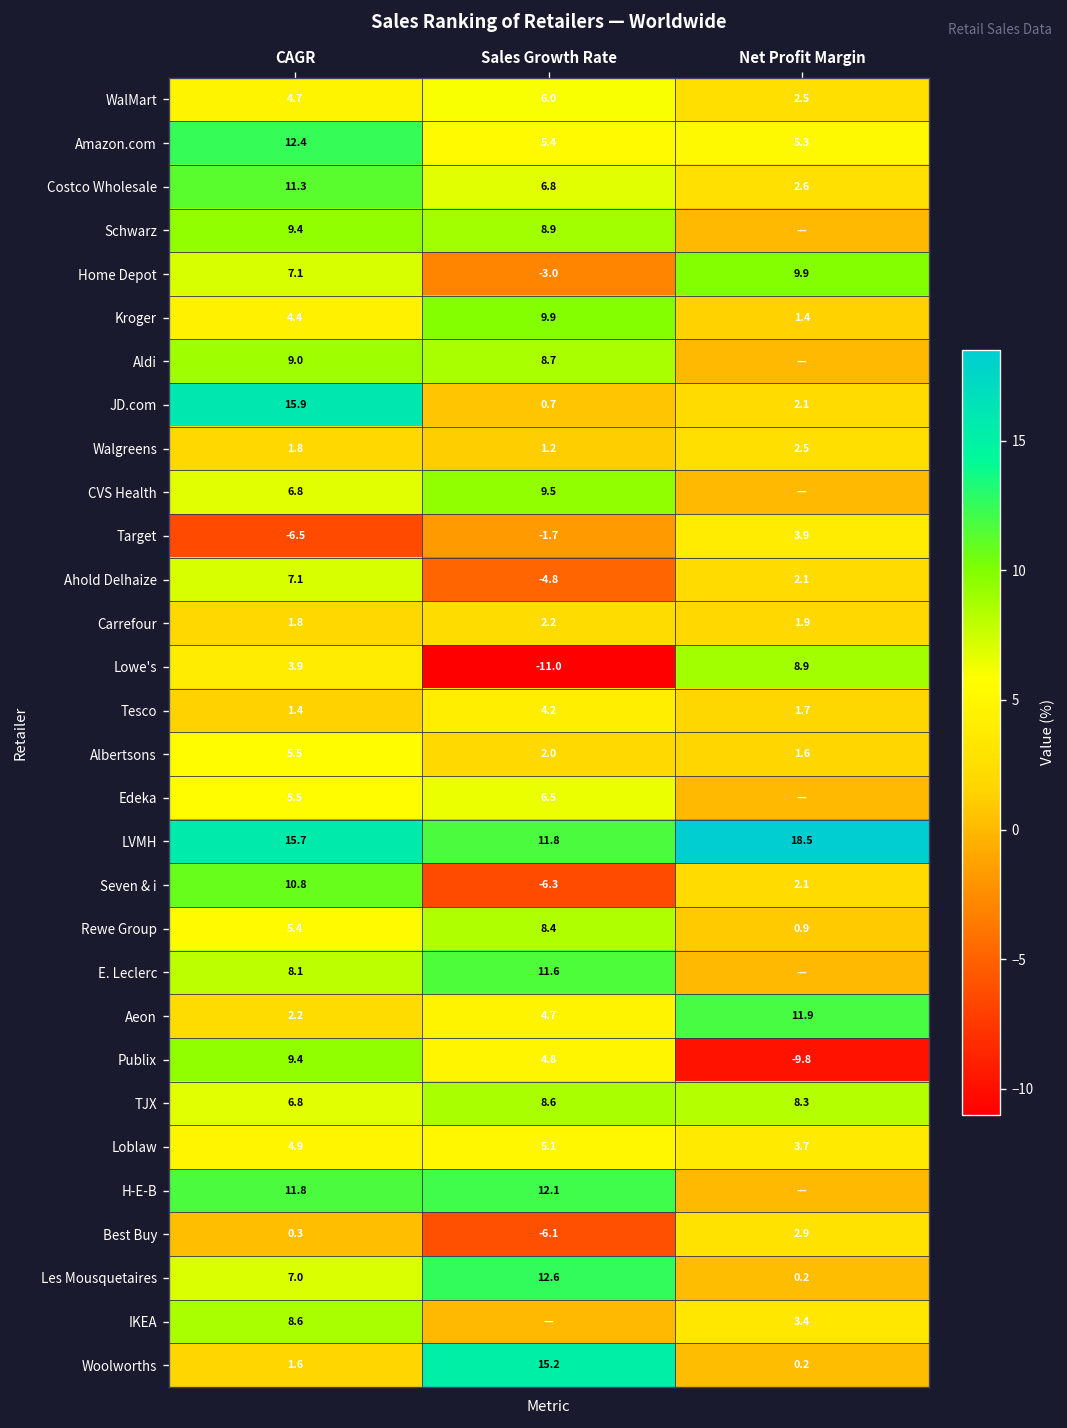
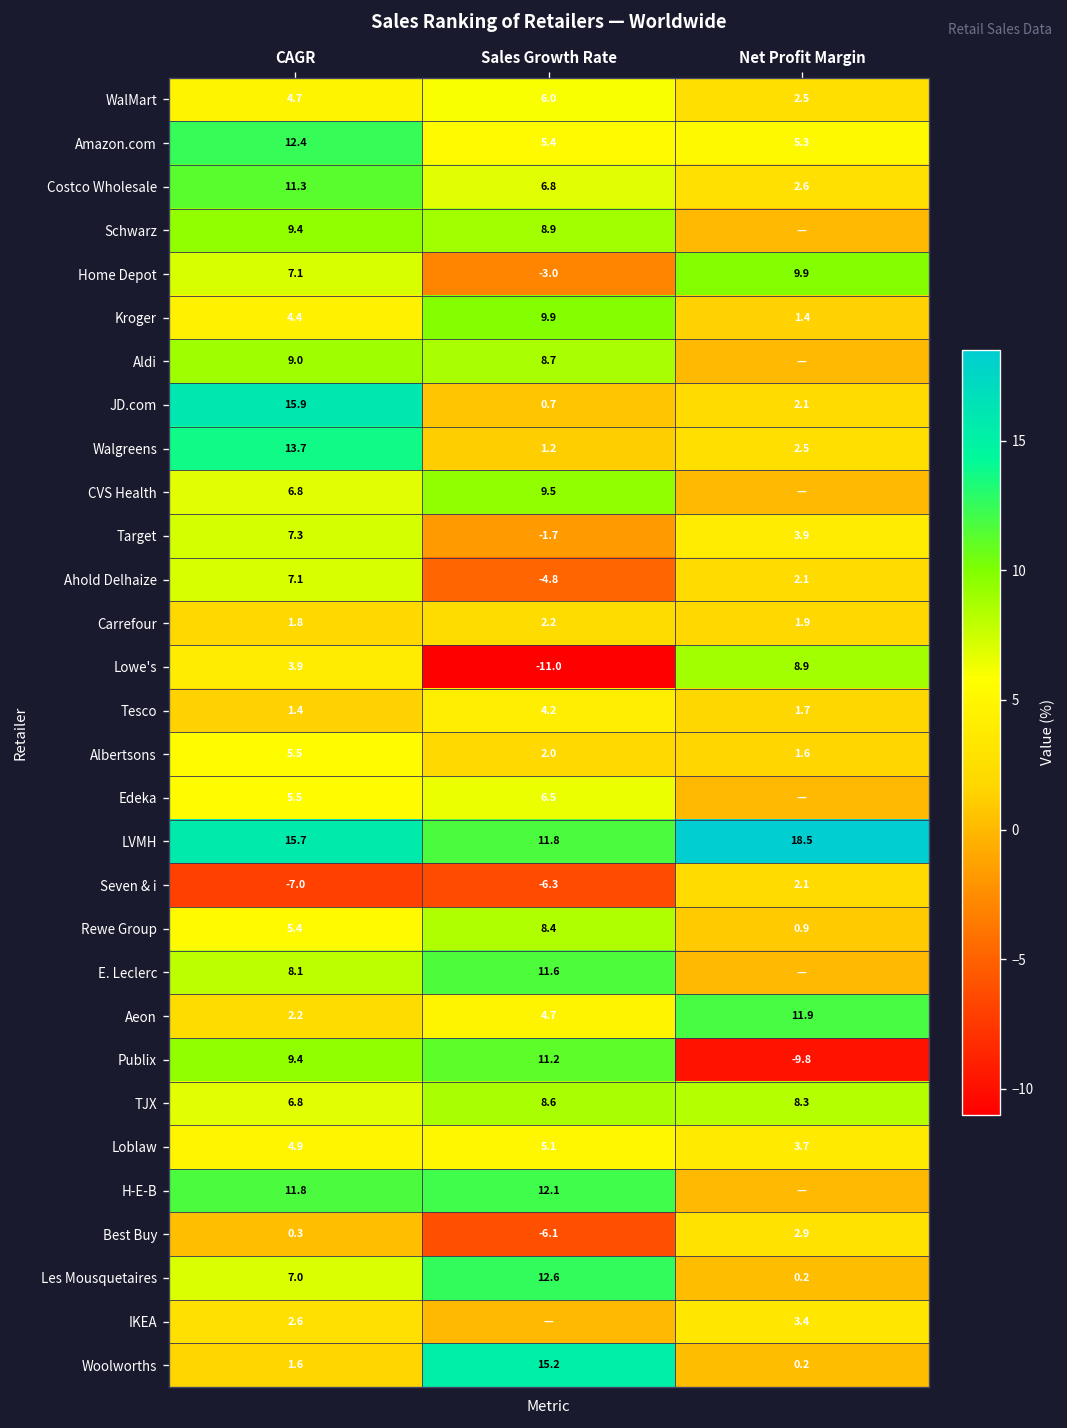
Walgreens, CAGR: 1.8 -> 13.7
Target, CAGR: -6.5 -> 7.3
Seven & i, CAGR: 10.8 -> -7.0
Publix, Sales Growth Rate: 4.8 -> 11.2
IKEA, CAGR: 8.6 -> 2.6
